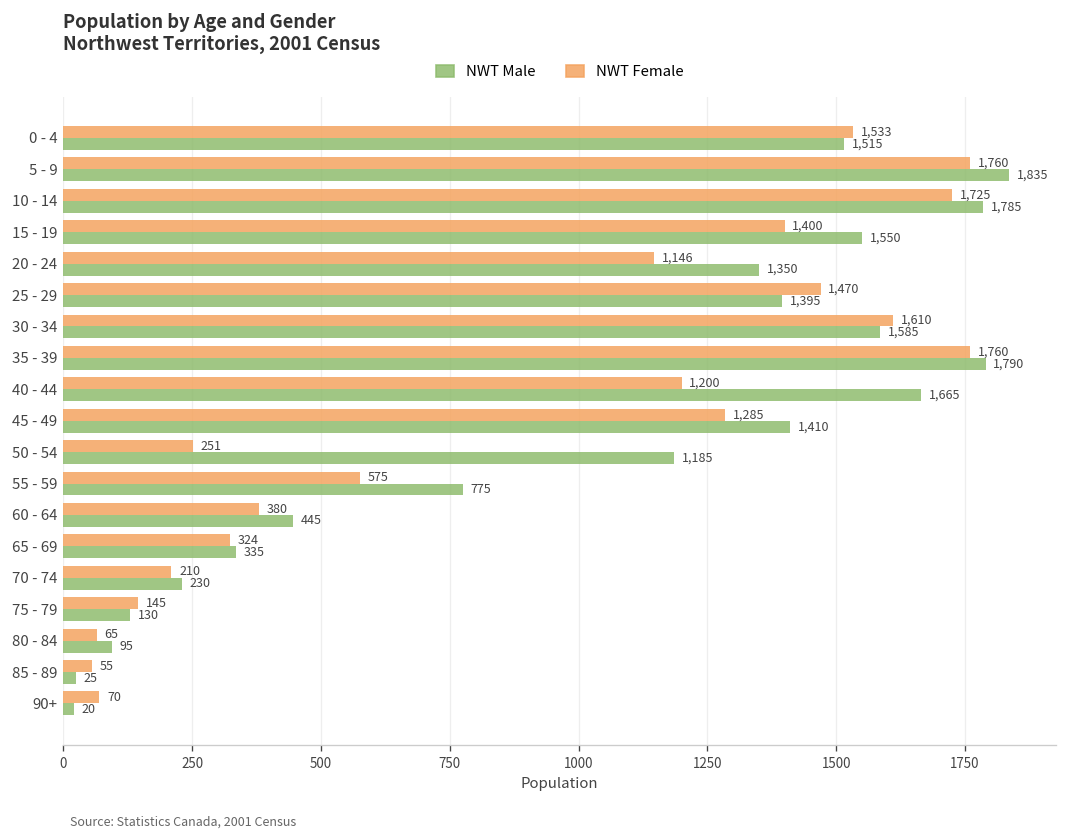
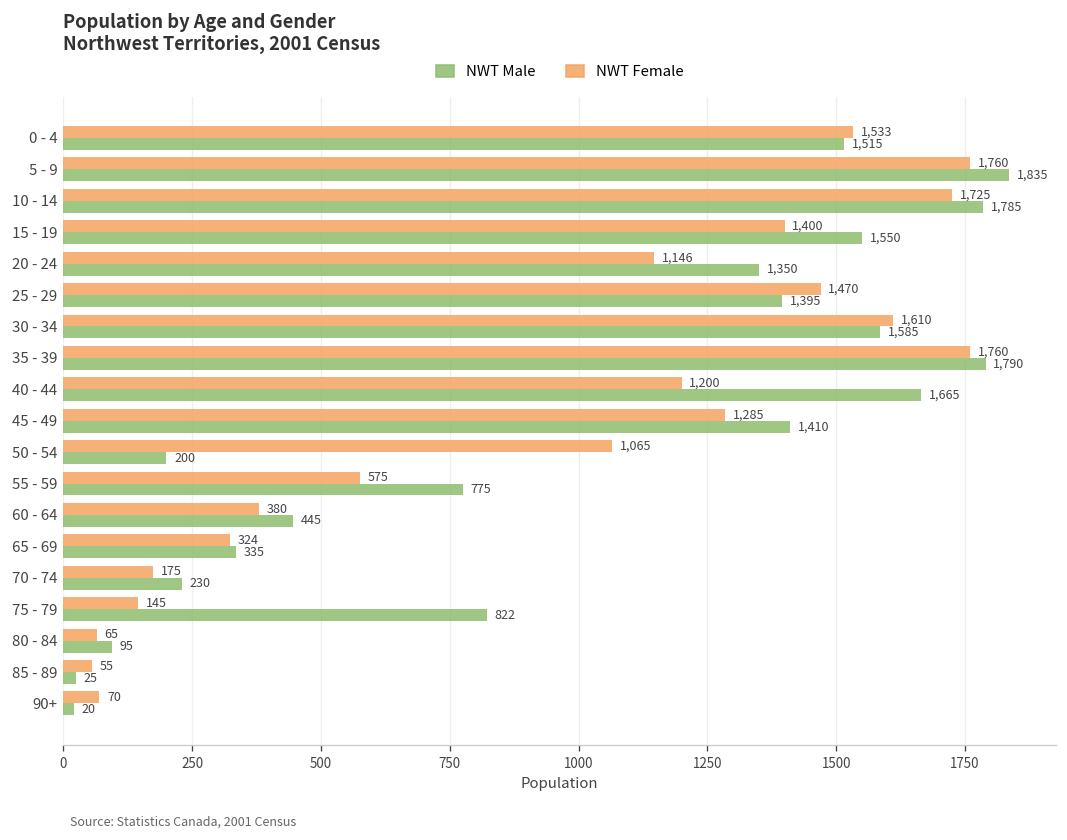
NWT Female, 50 - 54: 251 -> 1,065
NWT Male, 50 - 54: 1,185 -> 200
NWT Female, 70 - 74: 210 -> 175
NWT Male, 75 - 79: 130 -> 822
